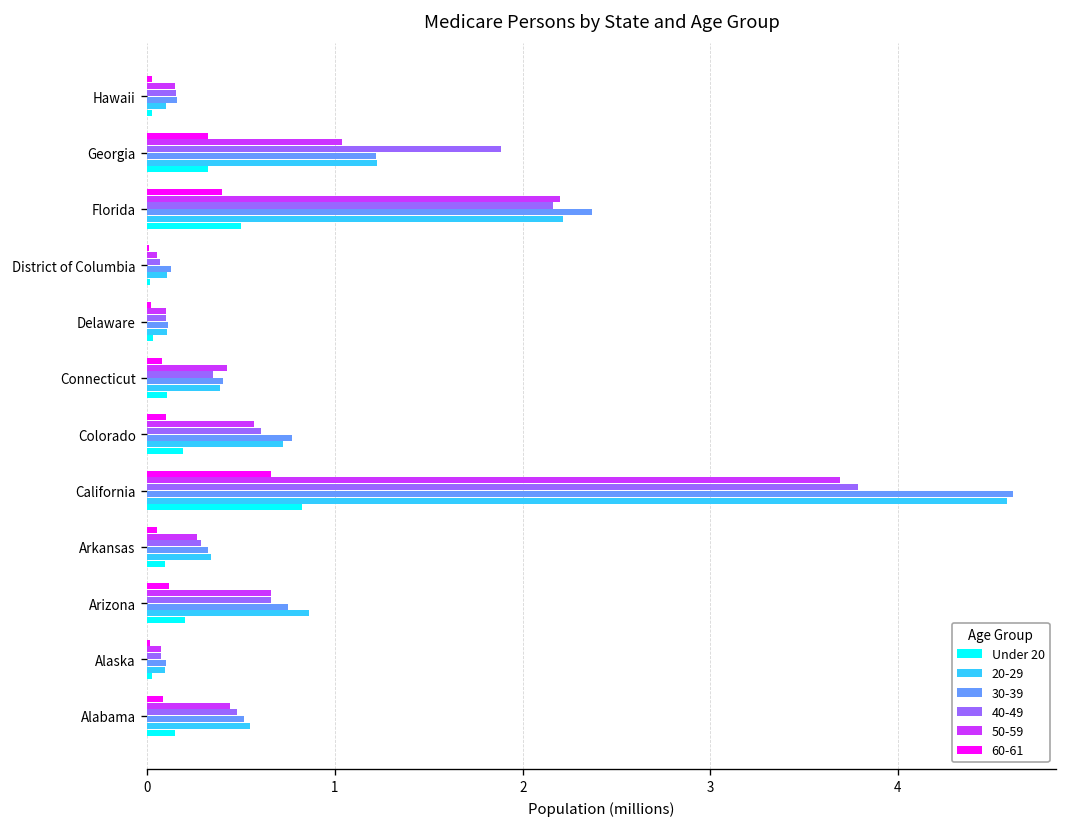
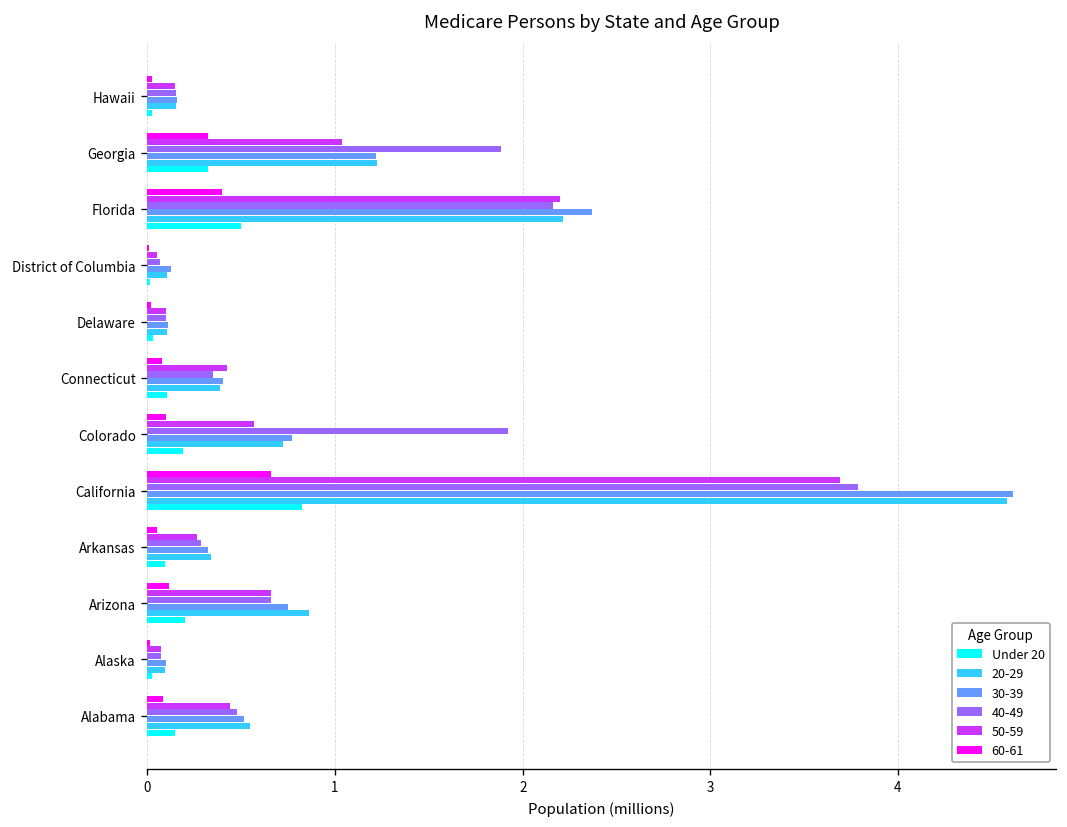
20-29, Hawaii: 0.10 -> 0.15
40-49, Colorado: 0.60 -> 1.92
